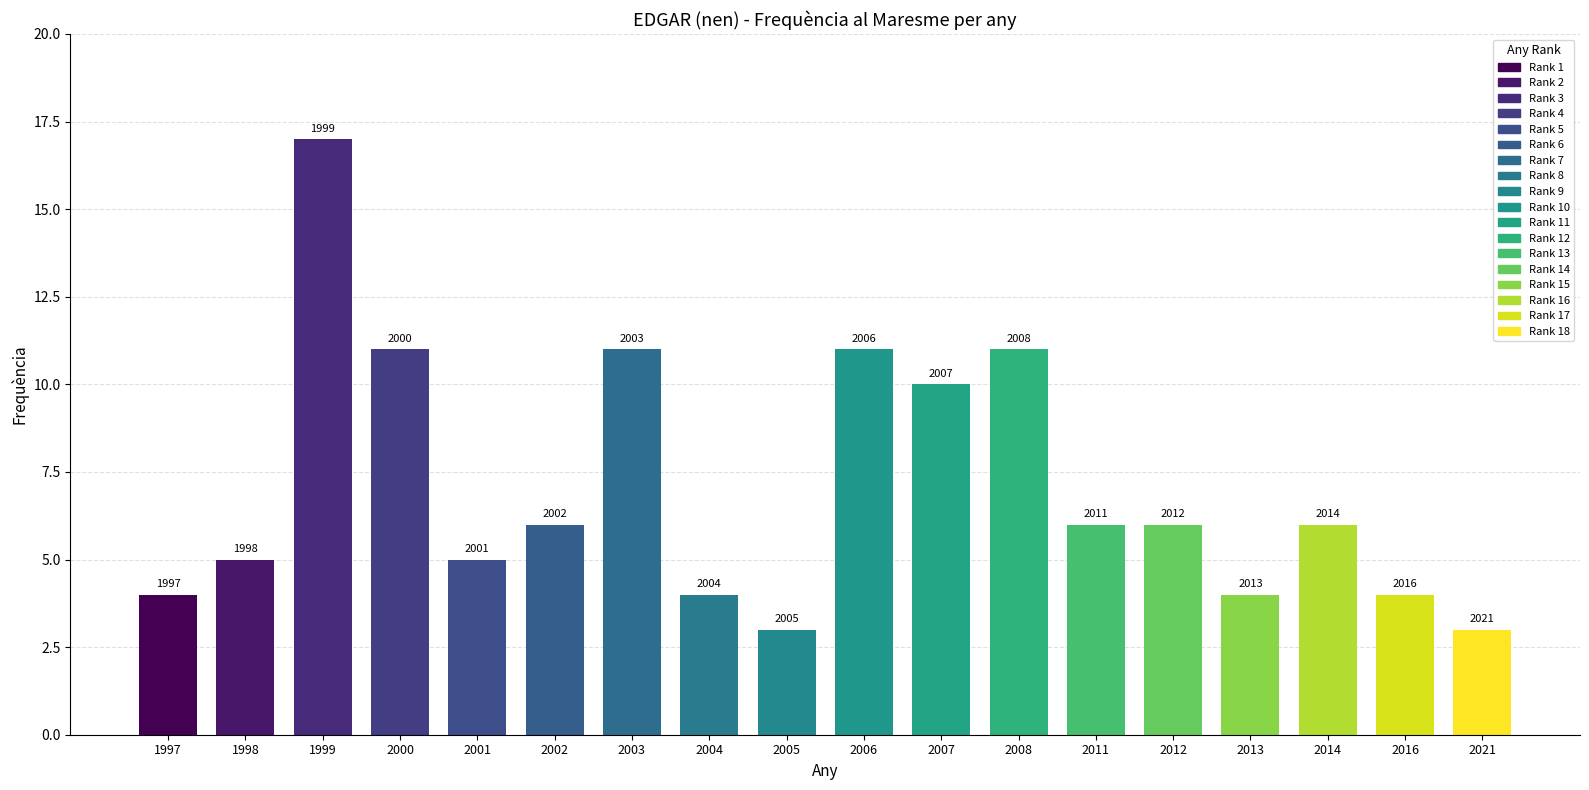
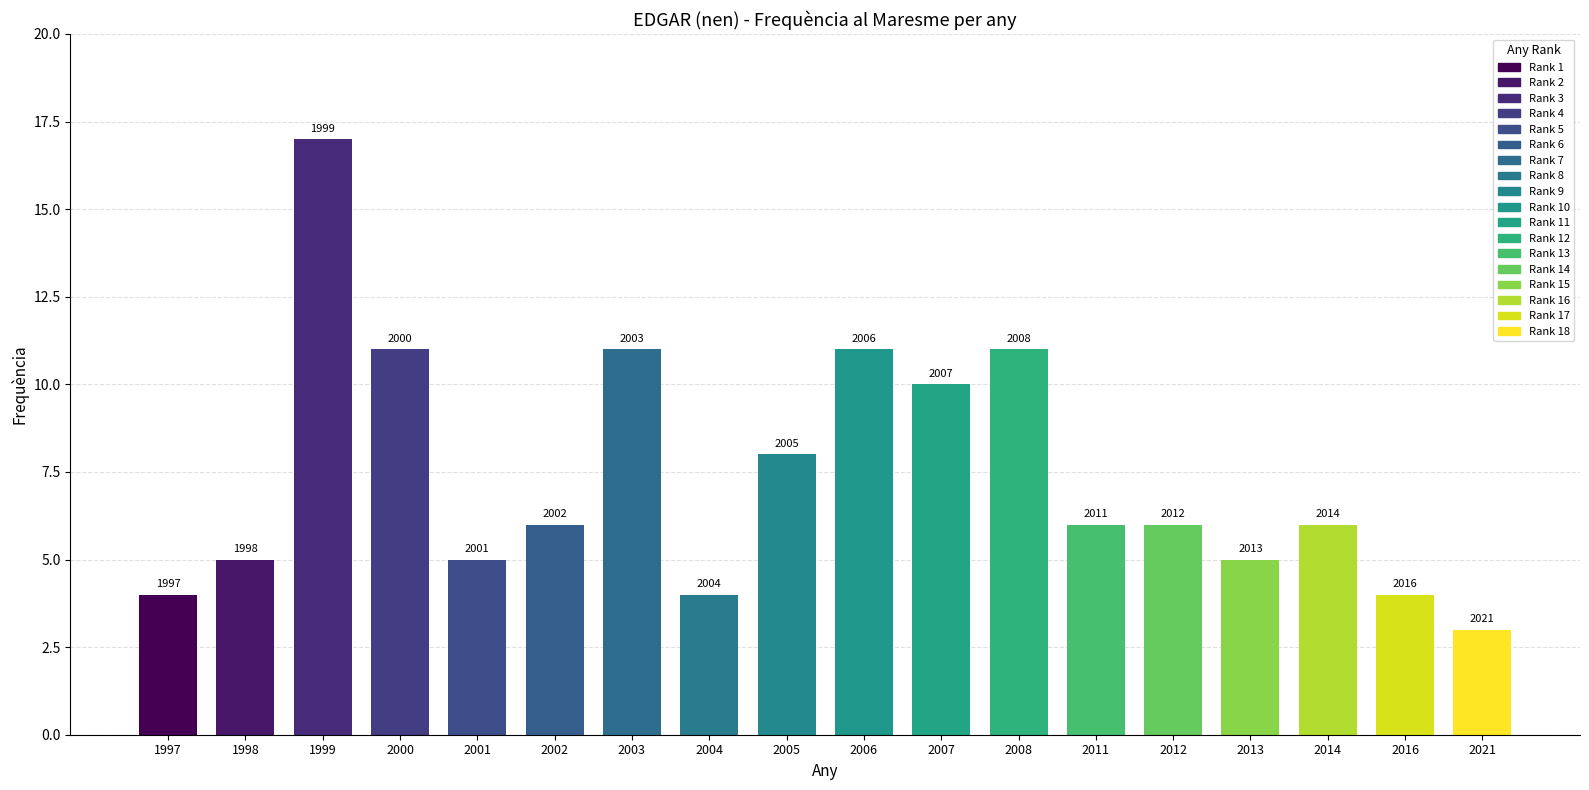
2005: 3 -> 8
2013: 4 -> 5
